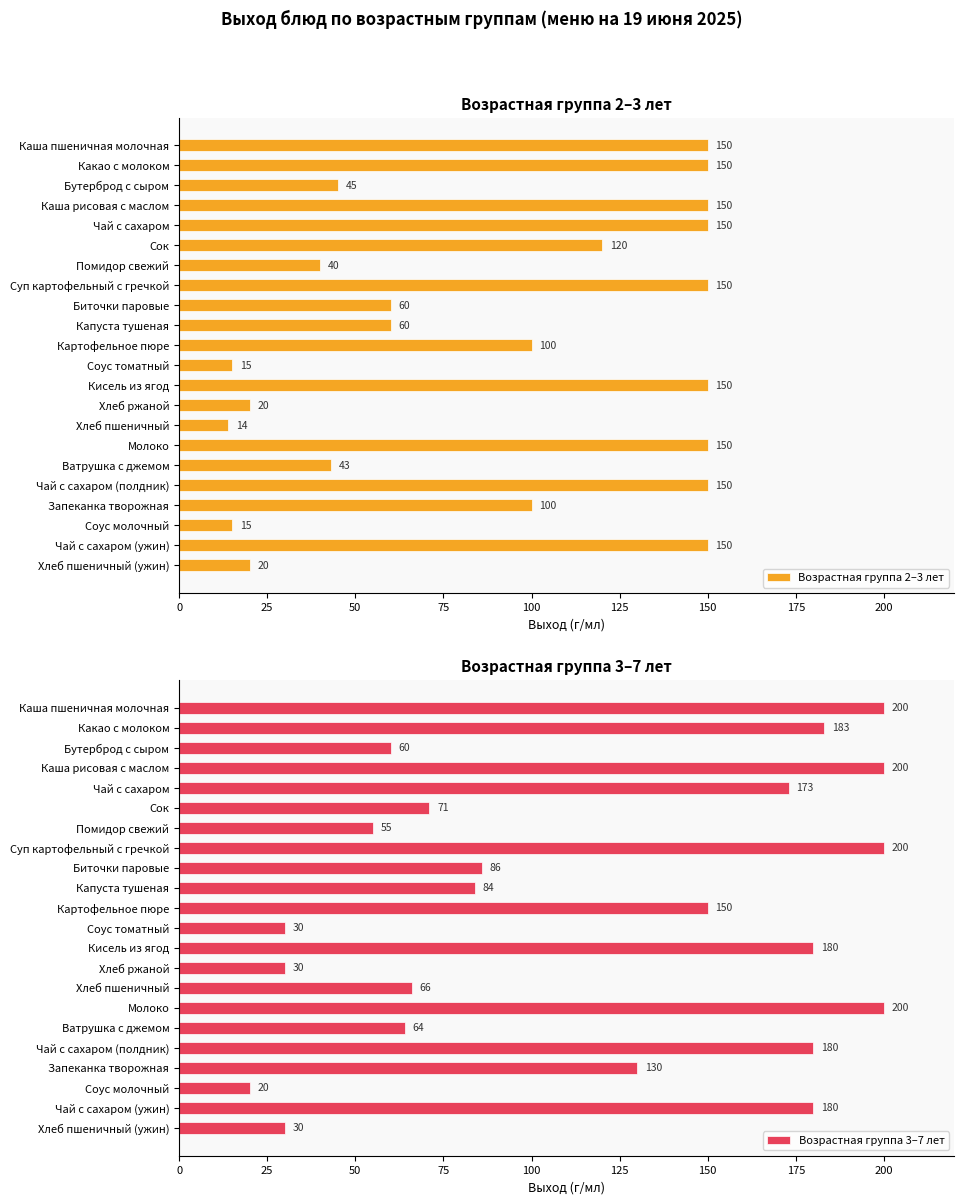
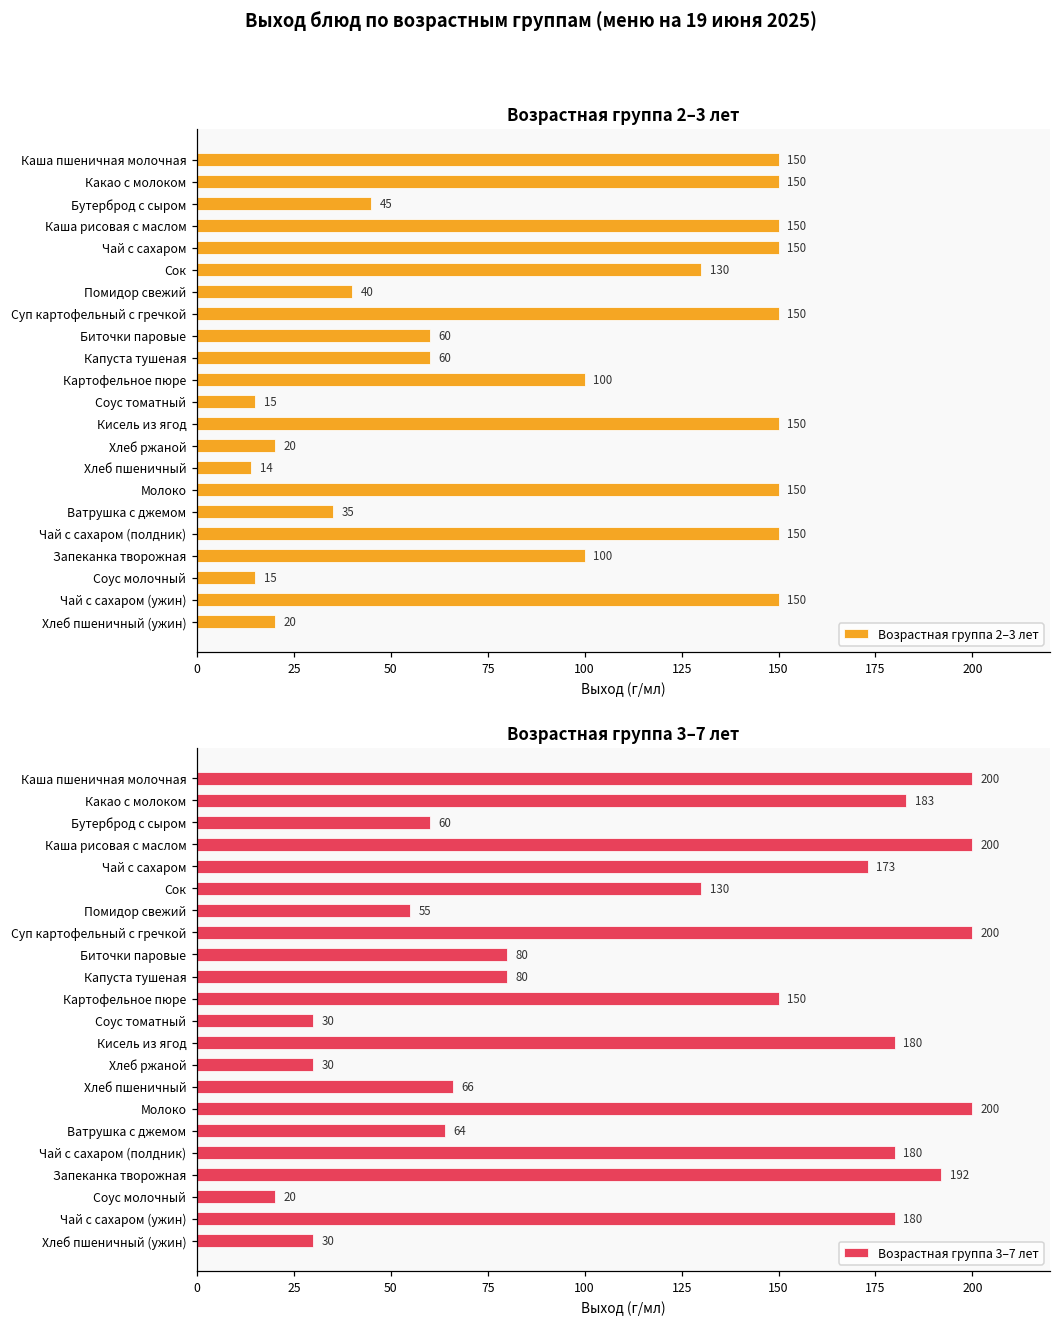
Возрастная группа 2–3 лет, Сок: 120 -> 130
Возрастная группа 2–3 лет, Ватрушка с джемом: 43 -> 35
Возрастная группа 3–7 лет, Сок: 71 -> 130
Возрастная группа 3–7 лет, Биточки паровые: 86 -> 80
Возрастная группа 3–7 лет, Капуста тушеная: 84 -> 80
Возрастная группа 3–7 лет, Запеканка творожная: 130 -> 192
